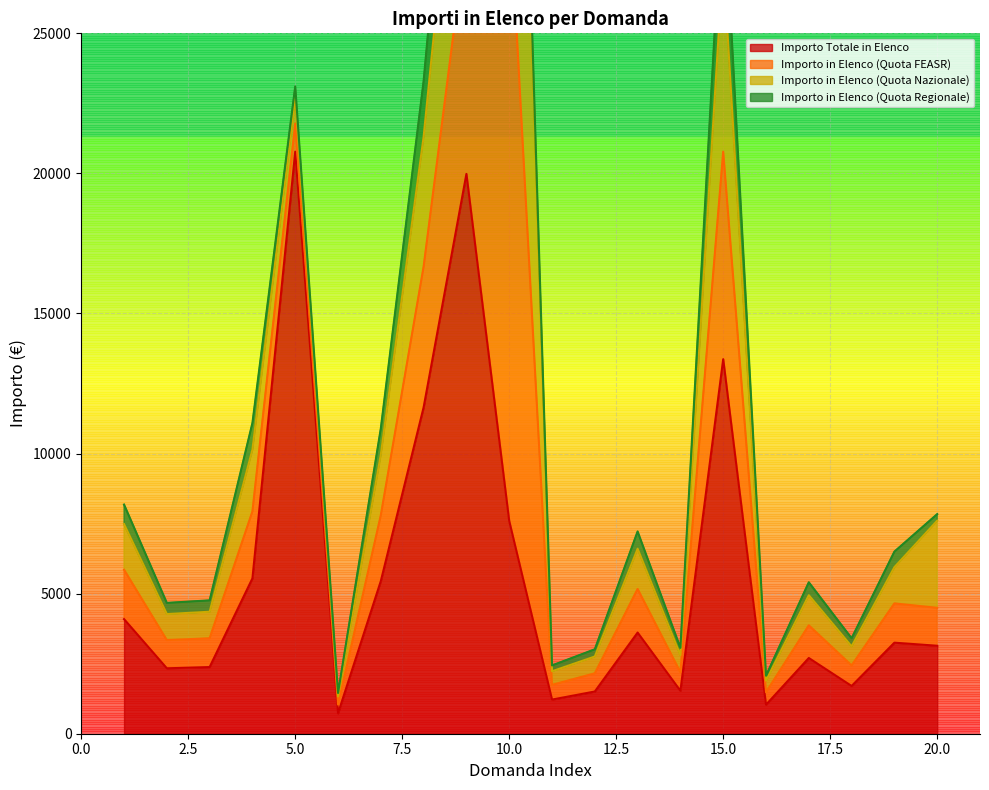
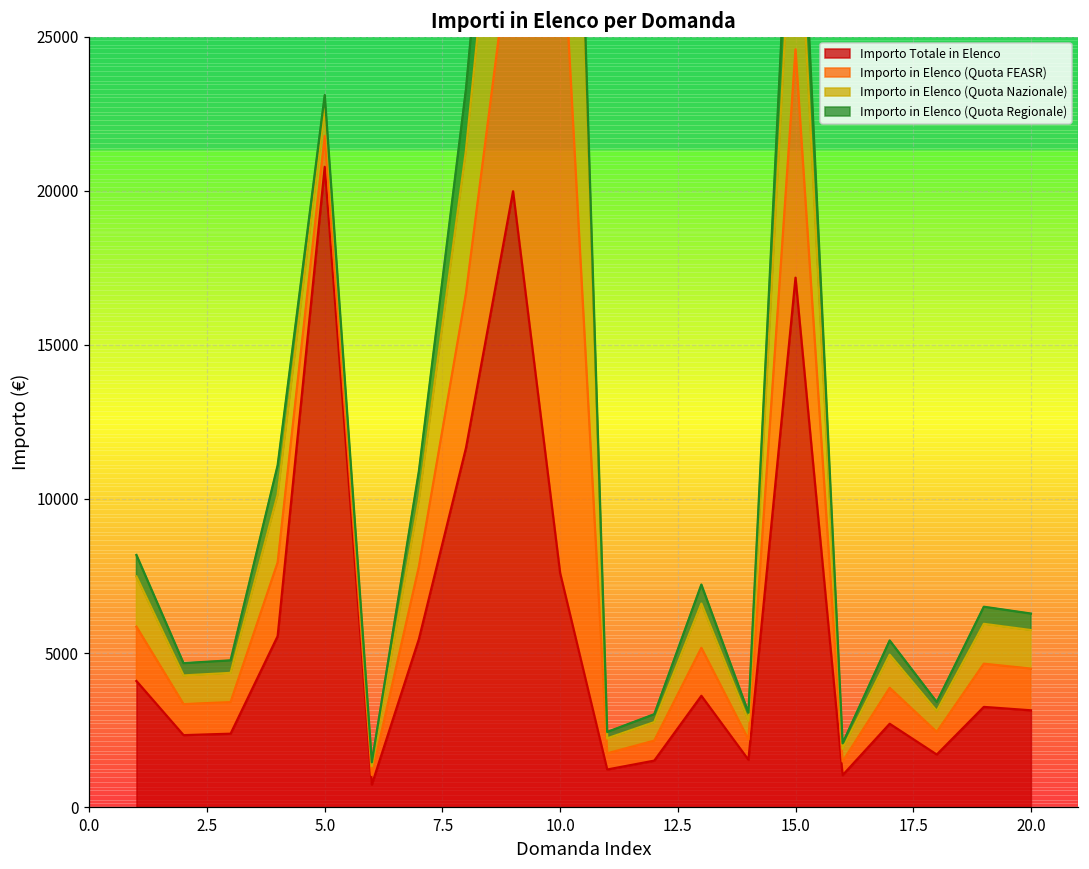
Importo Totale in Elenco, 15.0: 13400 -> 17200
Importo in Elenco (Quota Nazionale), 20.0: 3100 -> 1300
Importo in Elenco (Quota Regionale), 20.0: 200 -> 500
